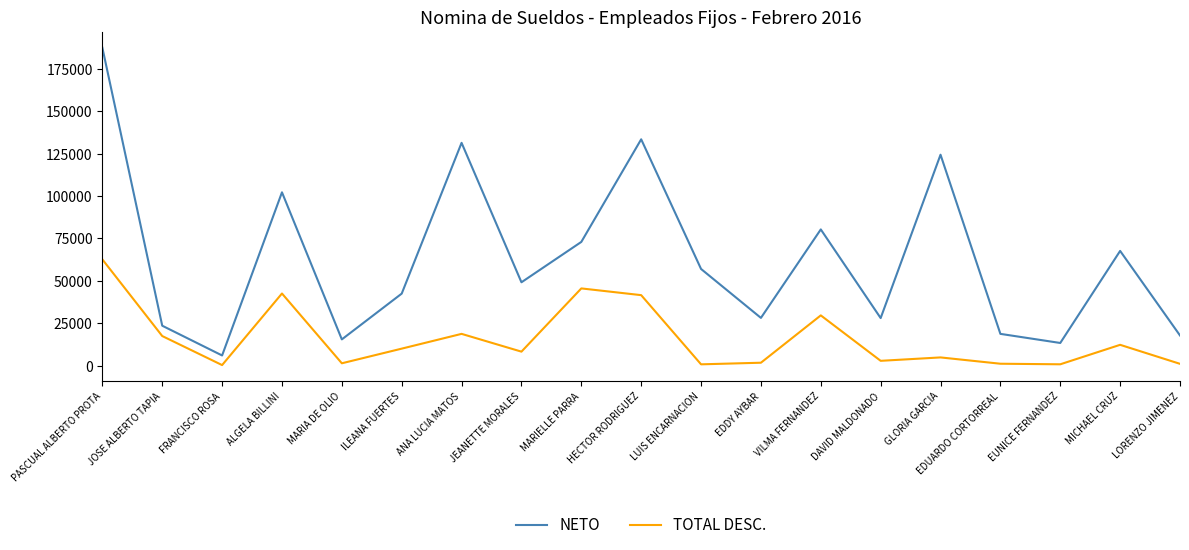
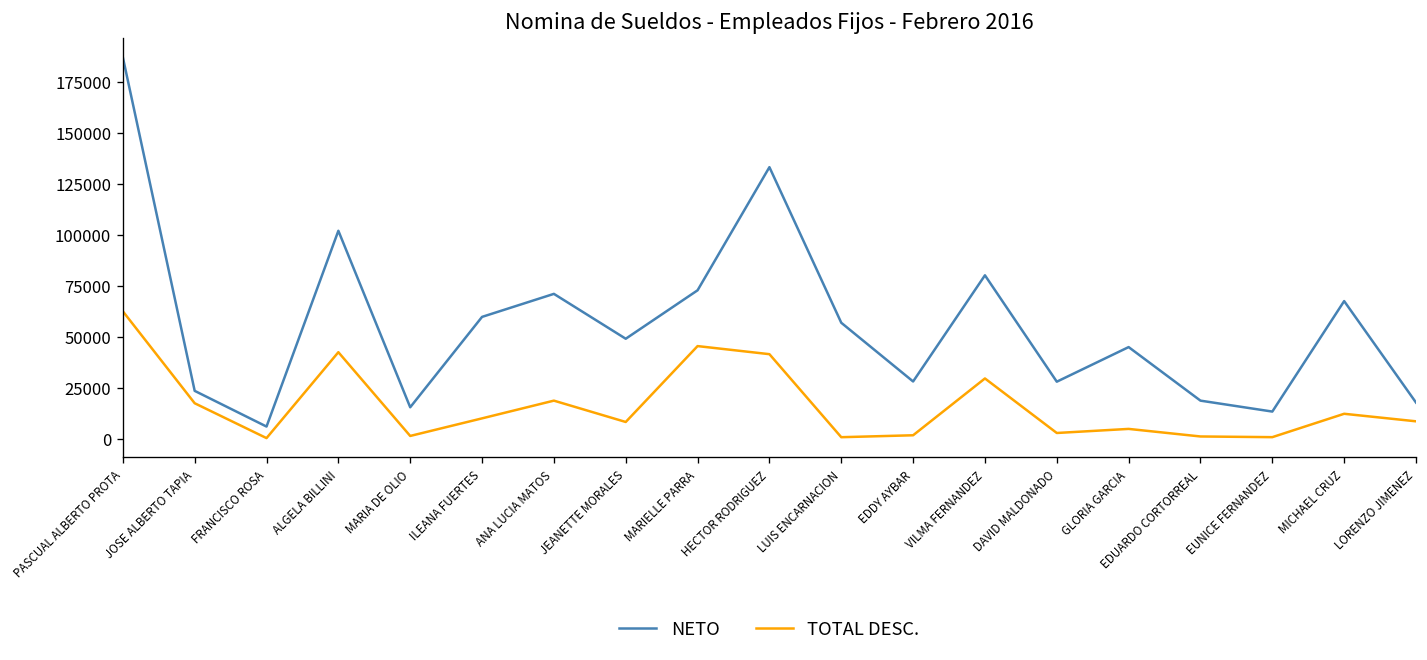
NETO, ILEANA FUERTES: 43000 -> 60000
NETO, ANA LUCIA MATOS: 131000 -> 71000
NETO, GLORIA GARCIA: 124000 -> 45000
TOTAL DESC., LORENZO JIMENEZ: 1000 -> 9000
